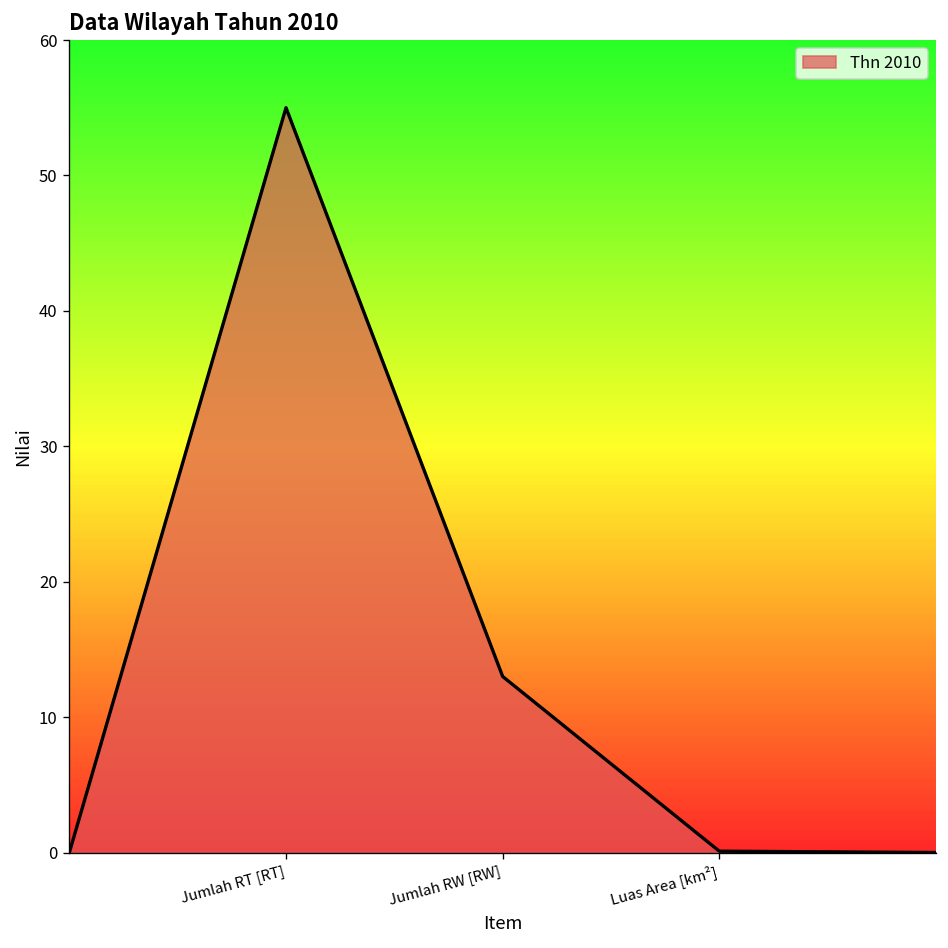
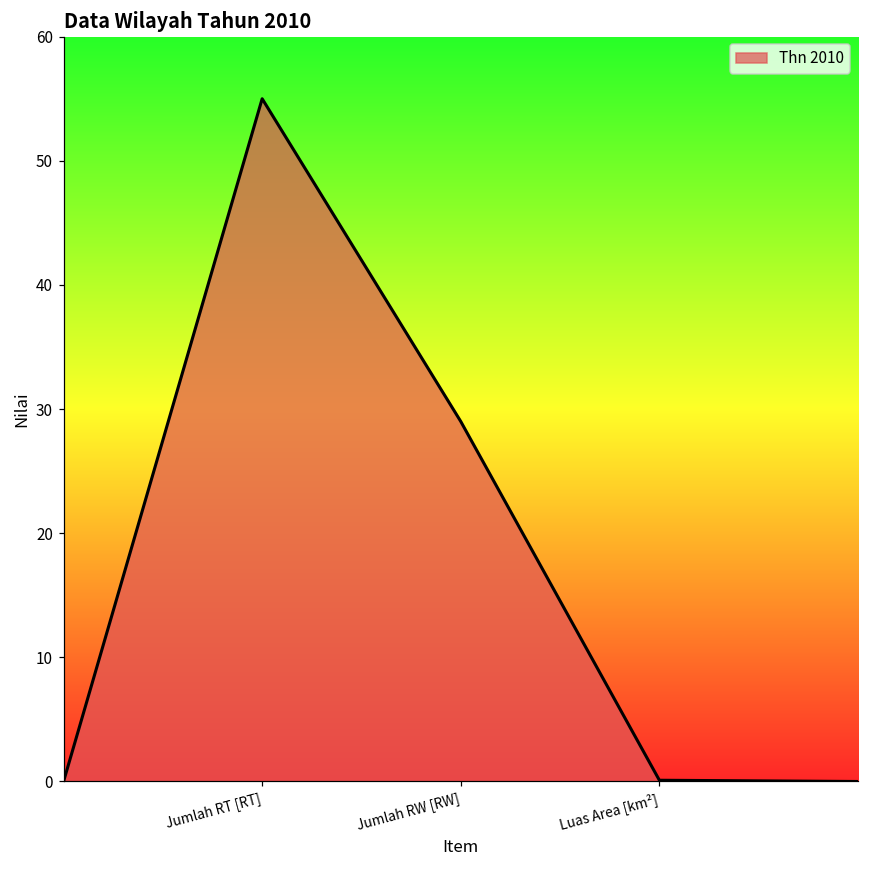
Jumlah RW [RW]: 13 -> 29
